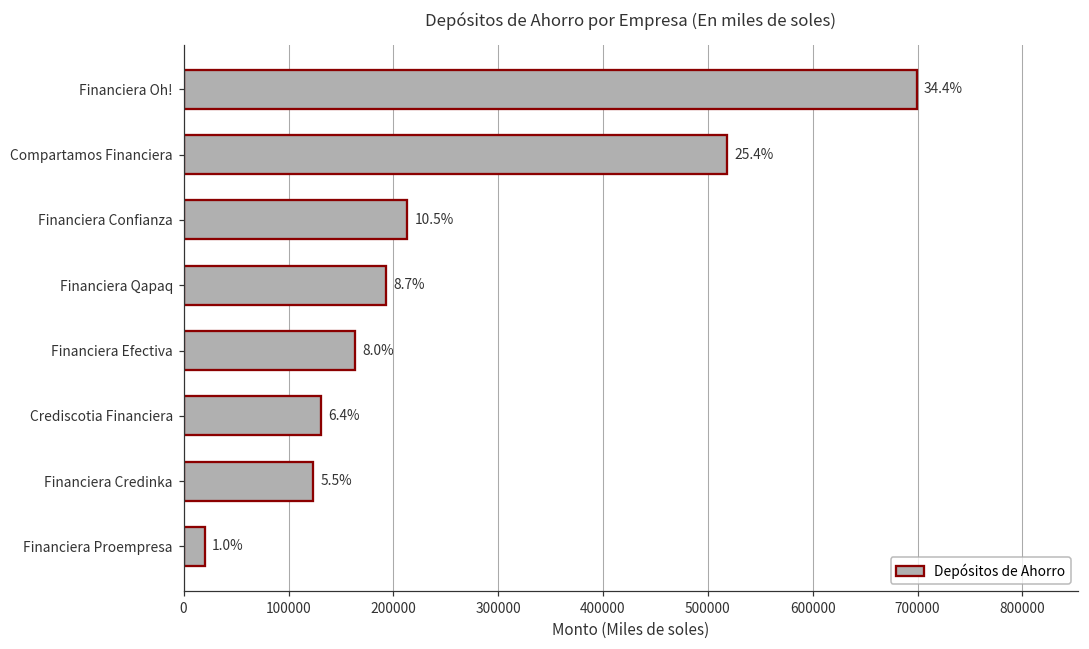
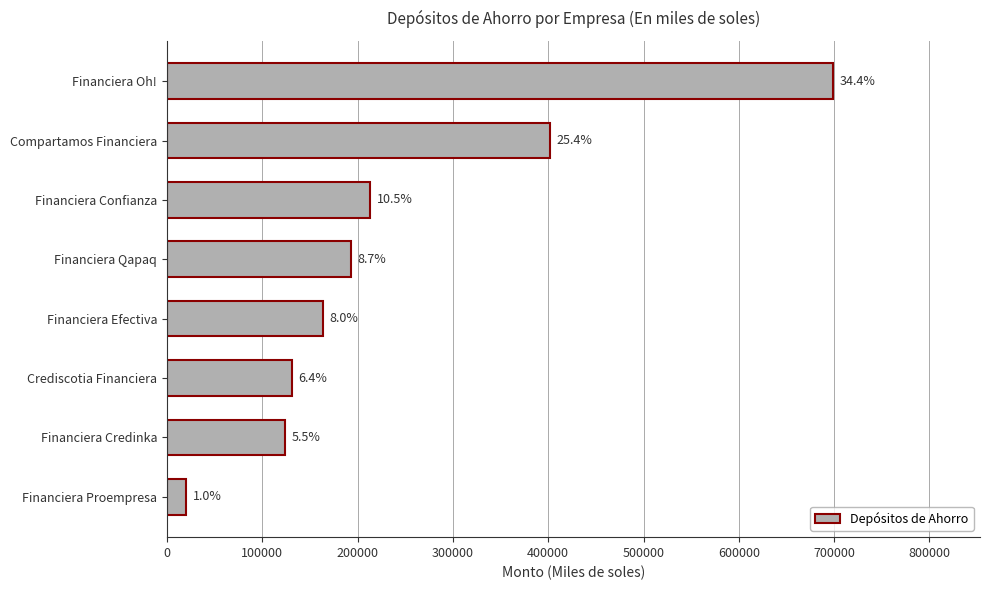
Compartamos Financiera: 520000 -> 400000
